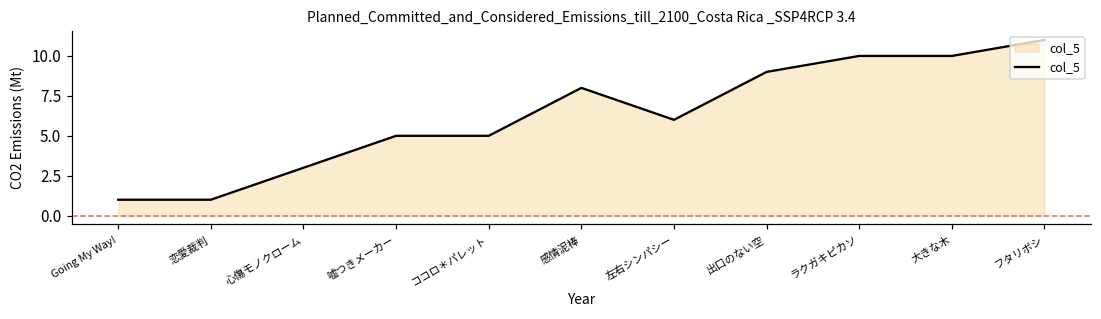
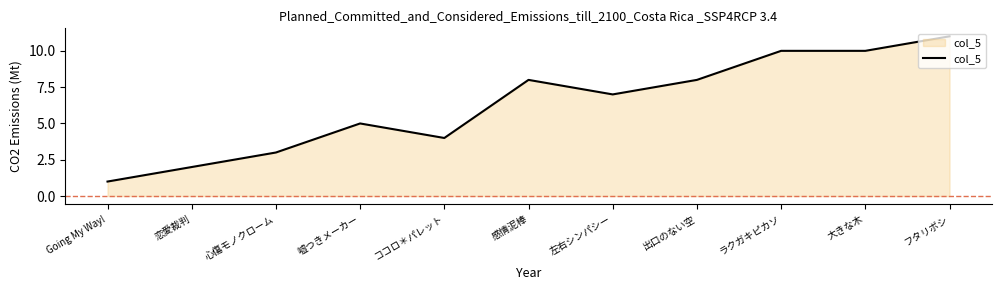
恋愛裁判: 1 -> 2
ココロ＊パレット: 5 -> 4
左右シンパシー: 6 -> 7
出口のない空: 9 -> 8
